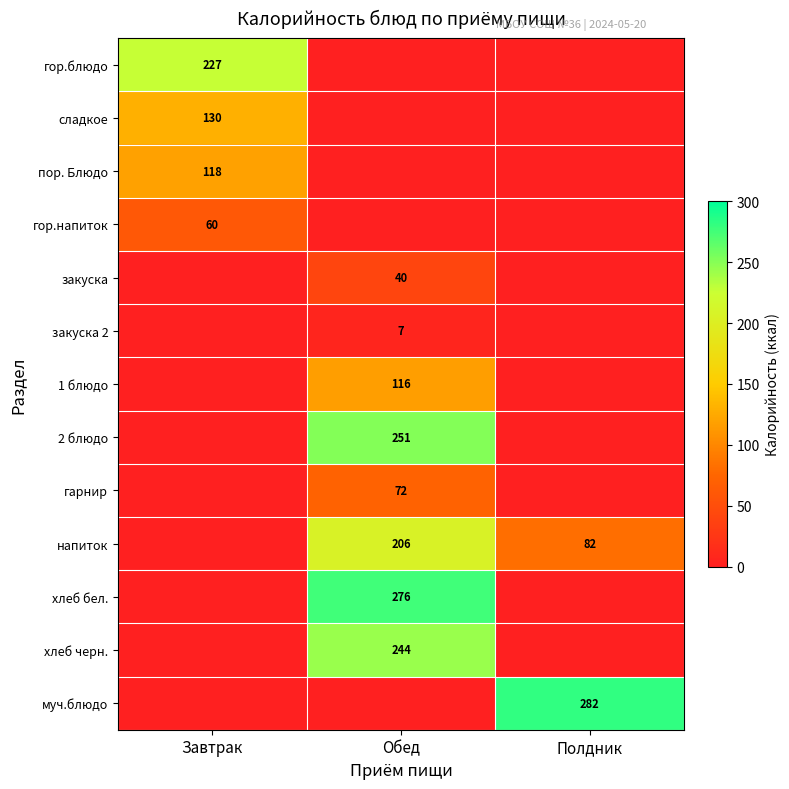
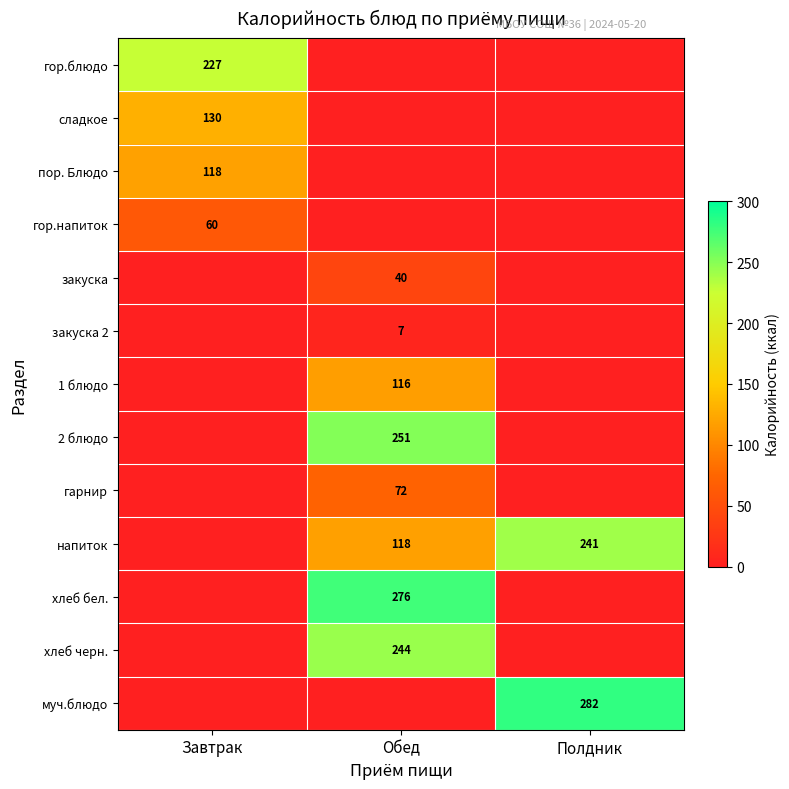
напиток, Обед: 206 -> 118
напиток, Полдник: 82 -> 241
